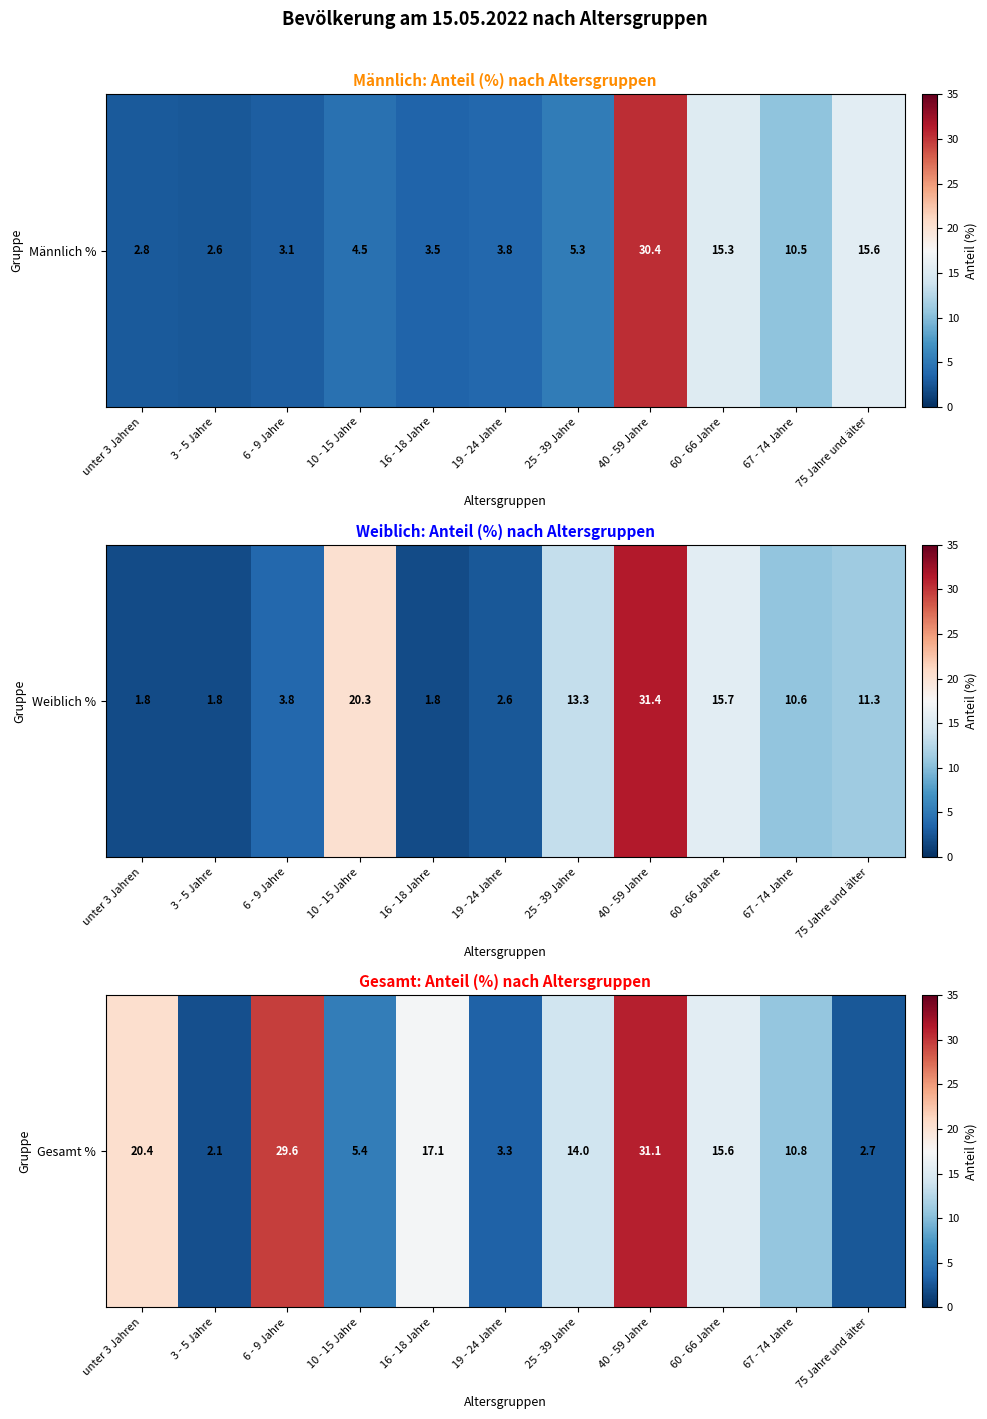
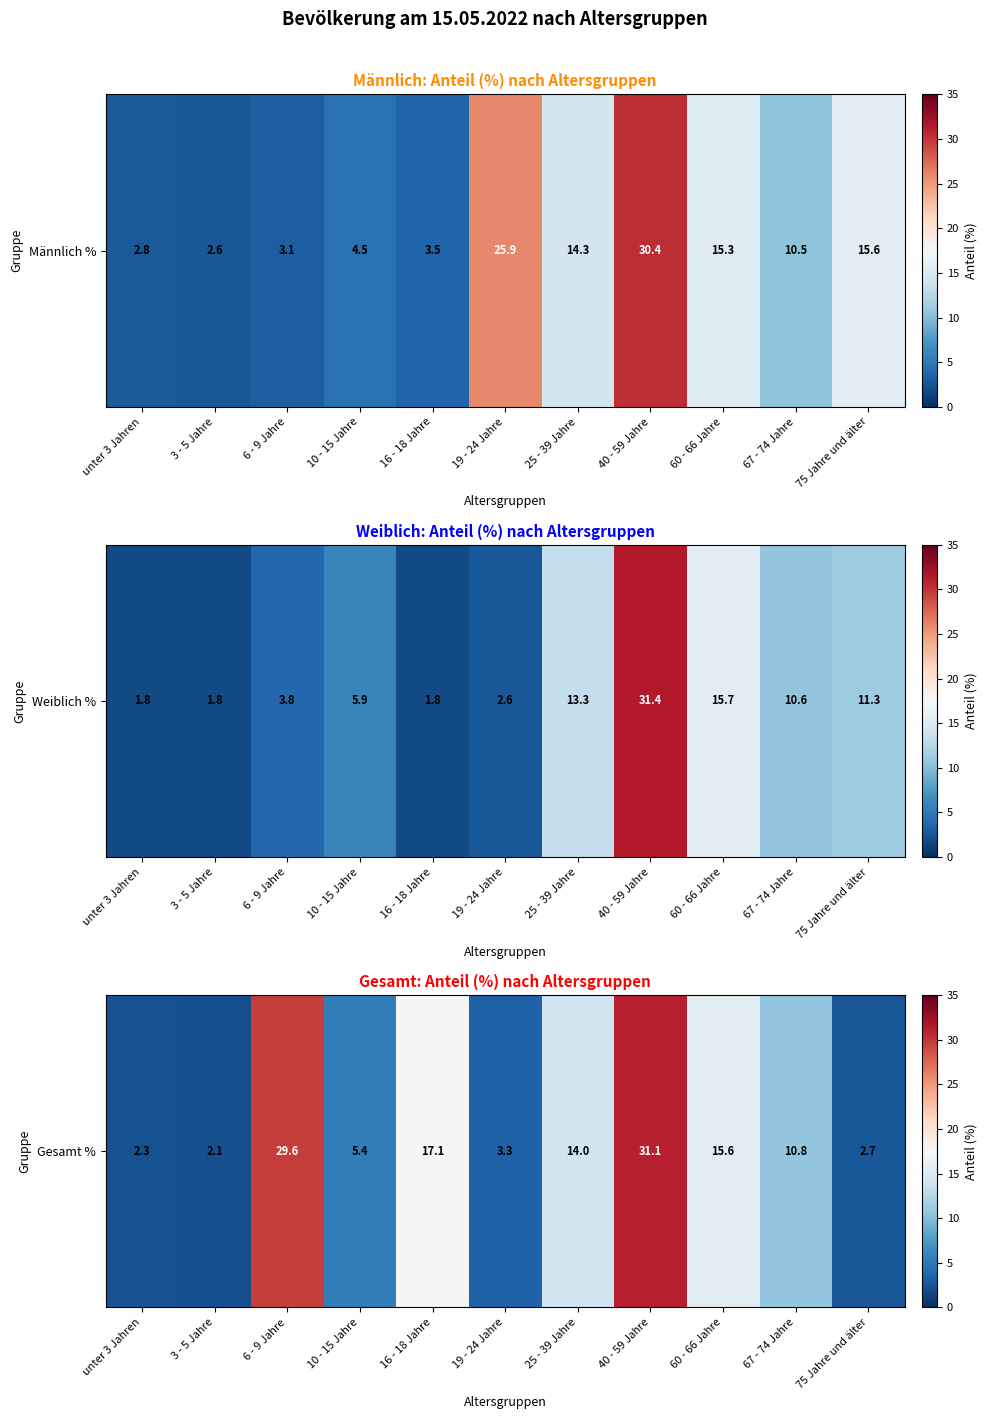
Männlich: Anteil (%) nach Altersgruppen, Männlich %, 19 - 24 Jahre: 3.8 -> 25.9
Männlich: Anteil (%) nach Altersgruppen, Männlich %, 25 - 39 Jahre: 5.3 -> 14.3
Weiblich: Anteil (%) nach Altersgruppen, Weiblich %, 10 - 15 Jahre: 20.3 -> 5.9
Gesamt: Anteil (%) nach Altersgruppen, Gesamt %, unter 3 Jahren: 20.4 -> 2.3
